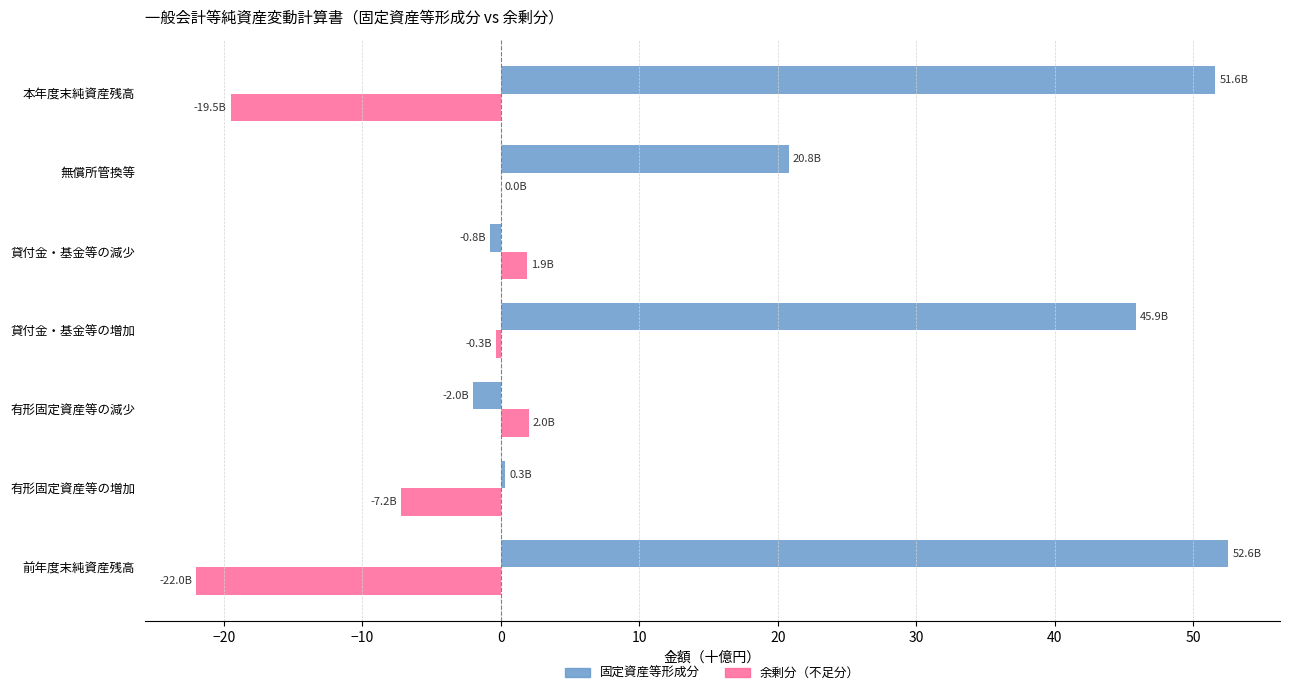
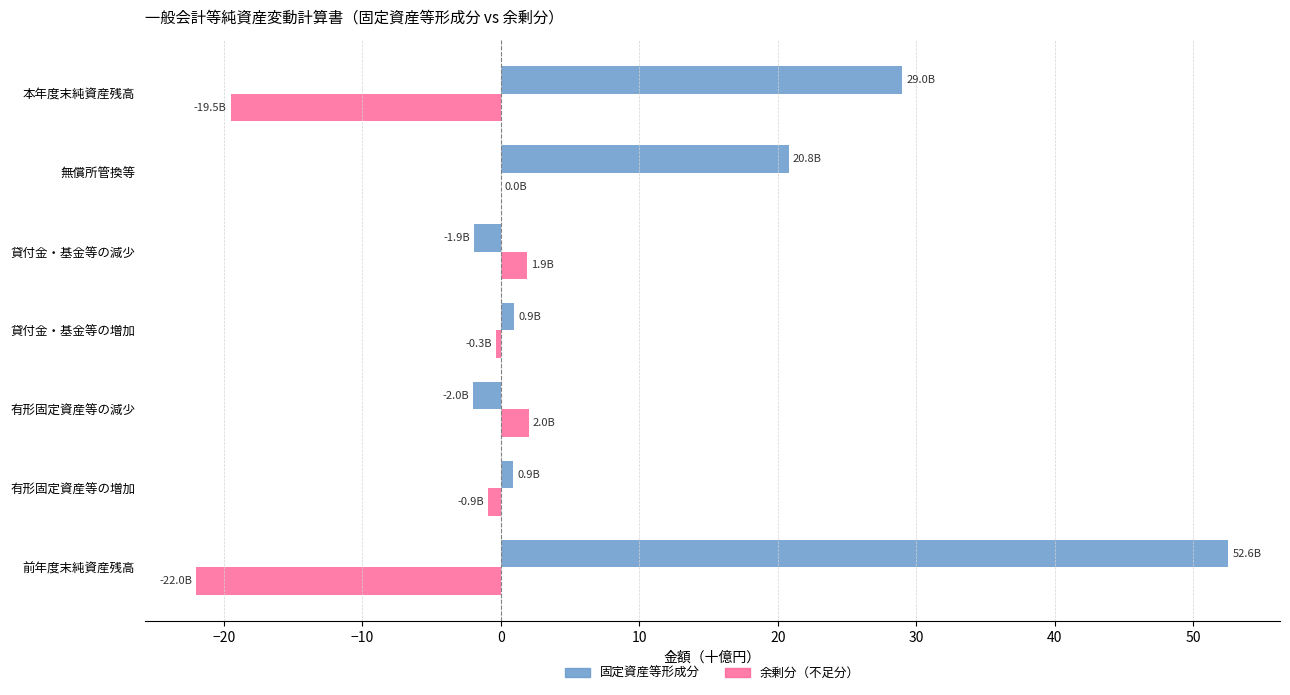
固定資産等形成分, 本年度末純資産残高: 51.6B -> 29.0B
固定資産等形成分, 貸付金・基金等の減少: -0.8B -> -1.9B
固定資産等形成分, 貸付金・基金等の増加: 45.9B -> 0.9B
固定資産等形成分, 有形固定資産等の増加: 0.3B -> 0.9B
余剰分（不足分）, 有形固定資産等の増加: -7.2B -> -0.9B
